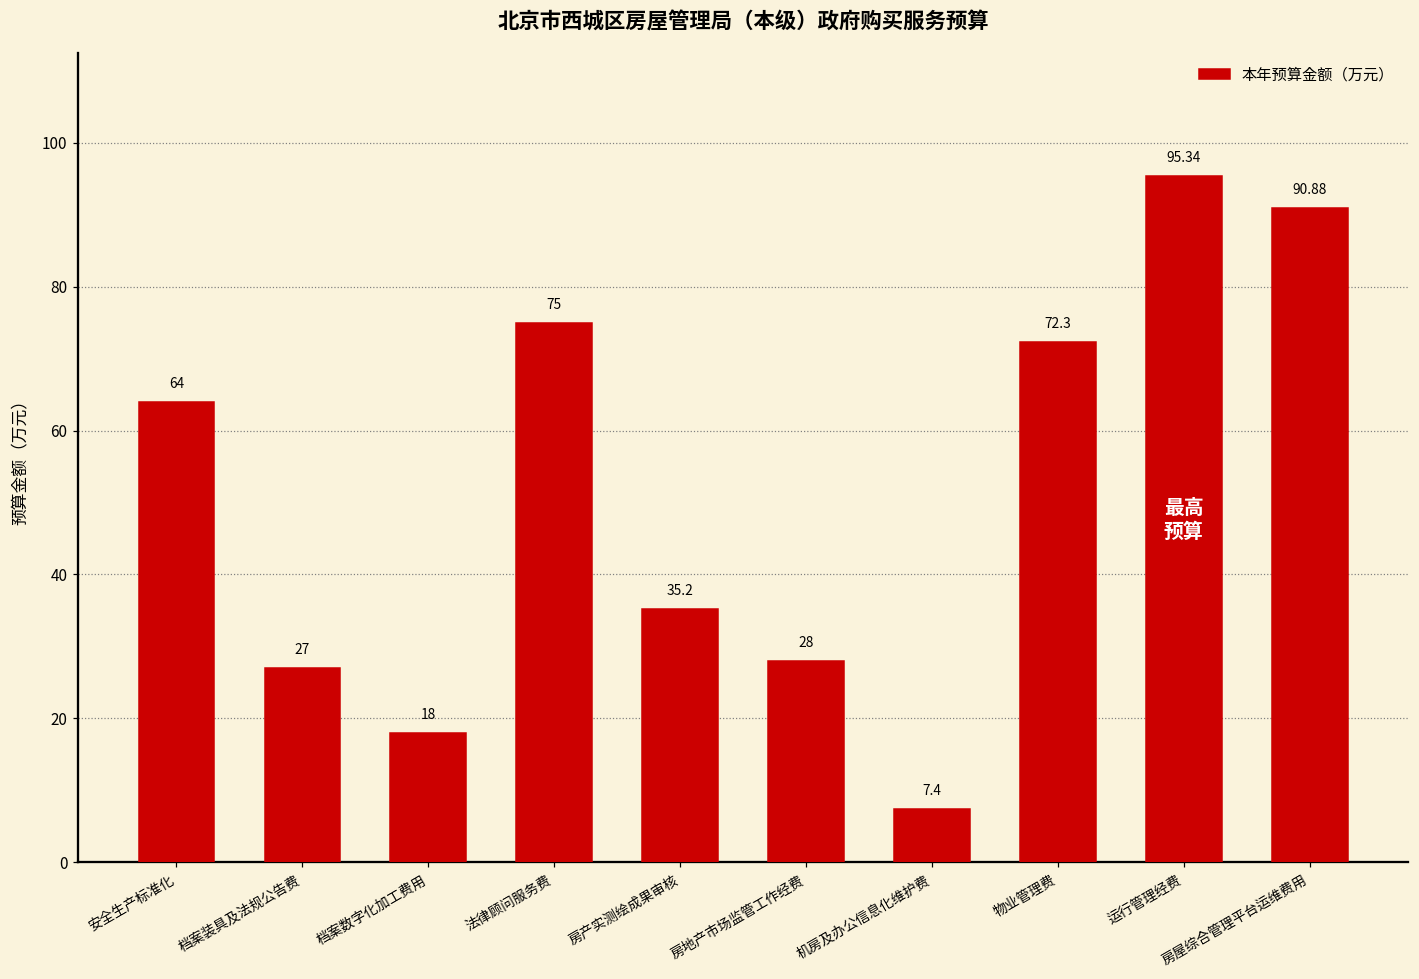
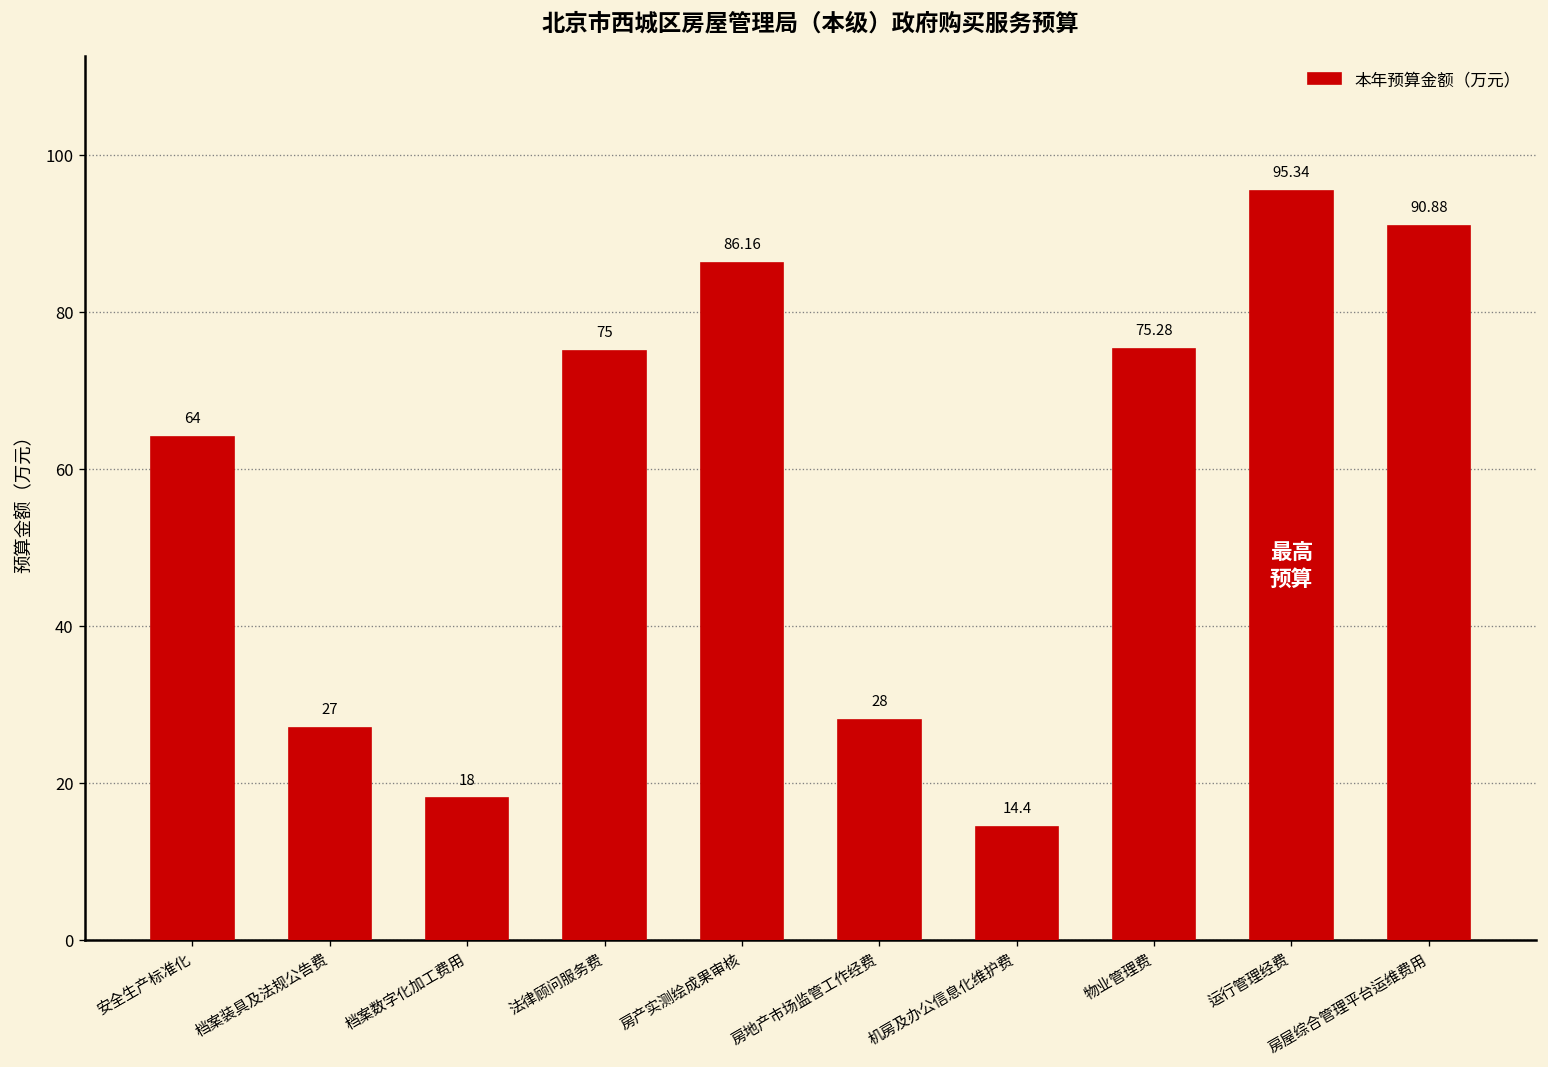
房产实测绘成果审核: 35.2 -> 86.16
机房及办公信息化维护费: 7.4 -> 14.4
物业管理费: 72.3 -> 75.28
